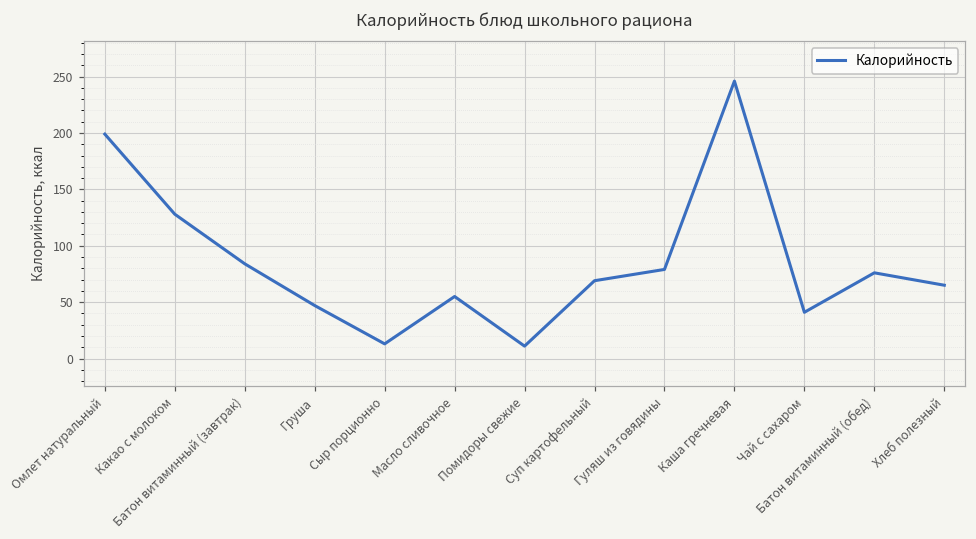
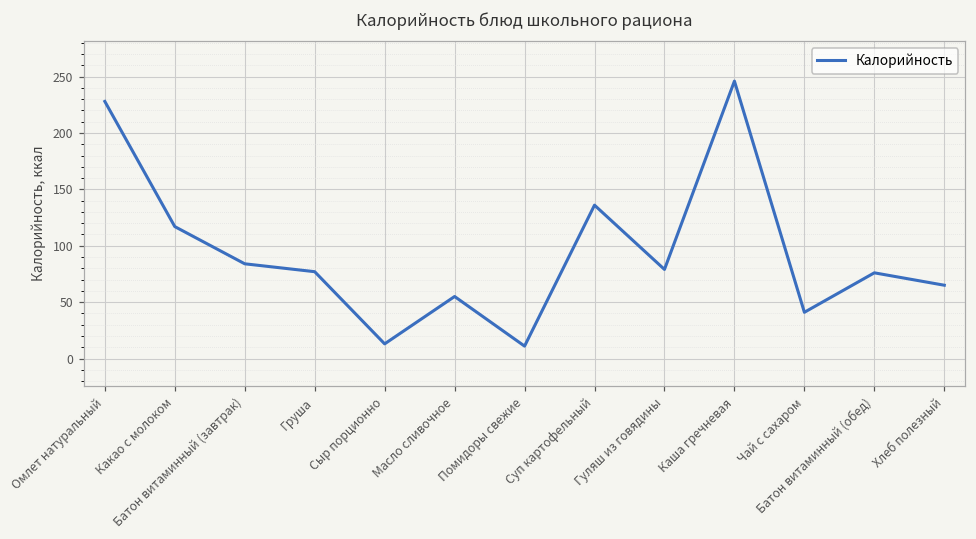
Омлет натуральный: 199 -> 228
Какао с молоком: 128 -> 117
Груша: 47 -> 77
Суп картофельный: 69 -> 136
